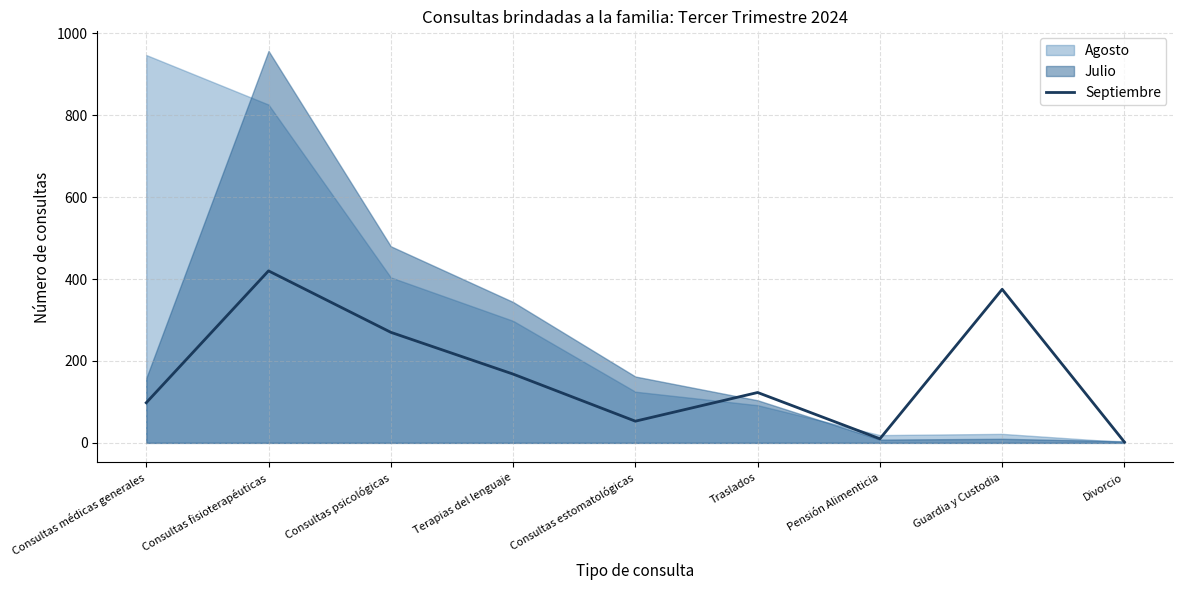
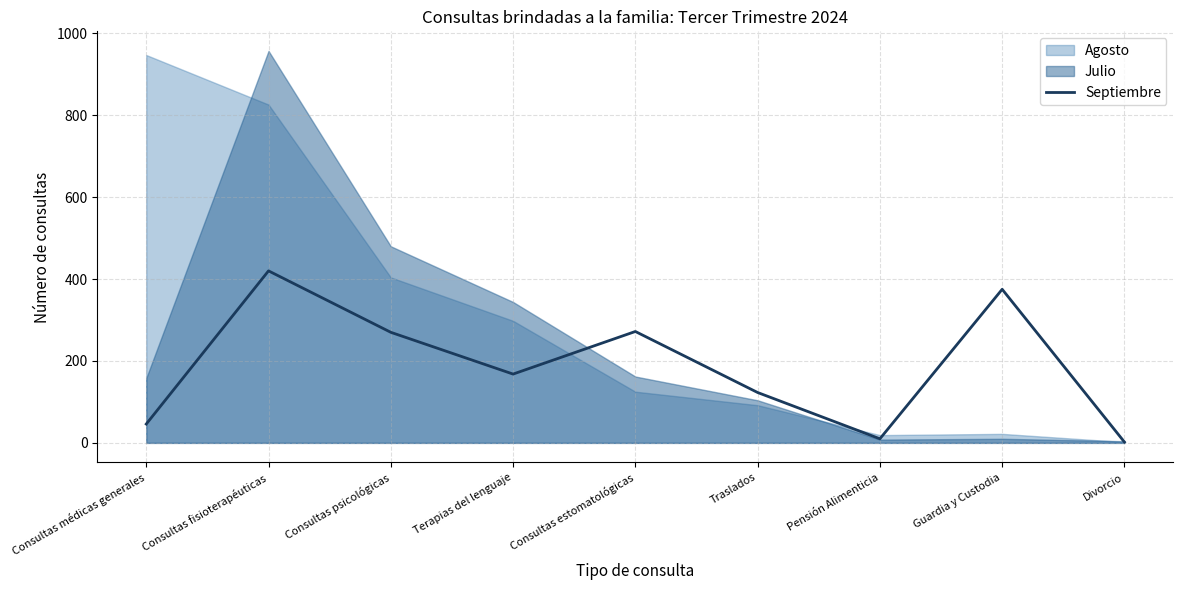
Septiembre, Consultas médicas generales: 100 -> 50
Septiembre, Consultas estomatológicas: 50 -> 270
